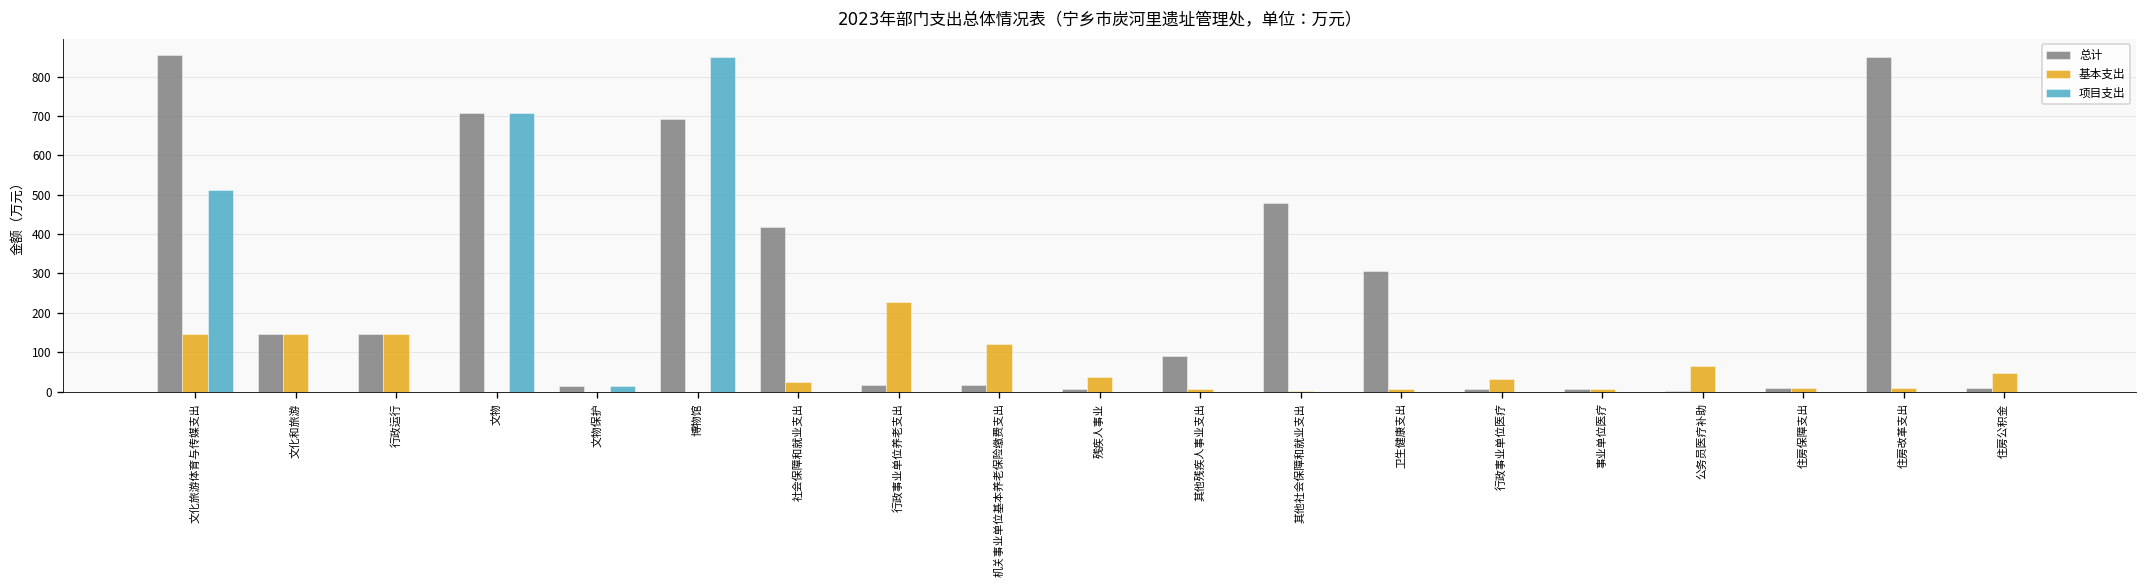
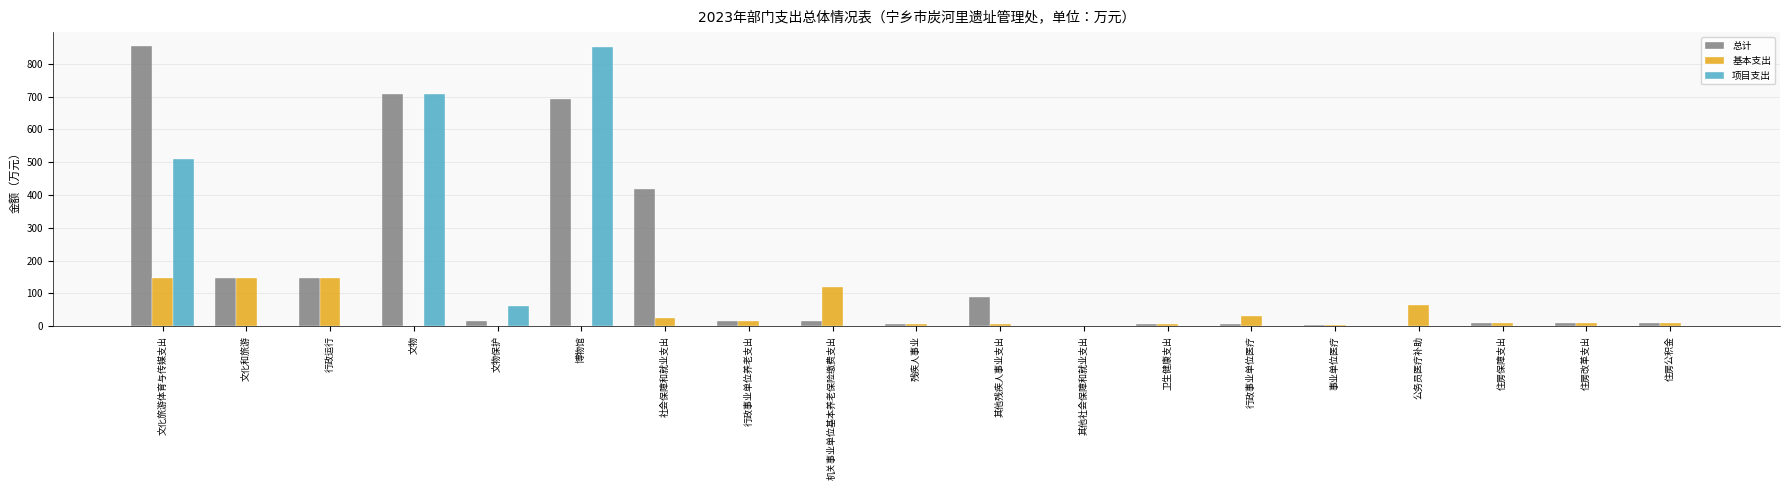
项目支出, 文物保护: 20 -> 60
基本支出, 行政事业单位养老支出: 230 -> 20
基本支出, 残疾人事业: 40 -> 10
总计, 其他社会保障和就业支出: 480 -> 0
总计, 卫生健康支出: 310 -> 10
总计, 住房改革支出: 850 -> 10
基本支出, 住房公积金: 50 -> 10
